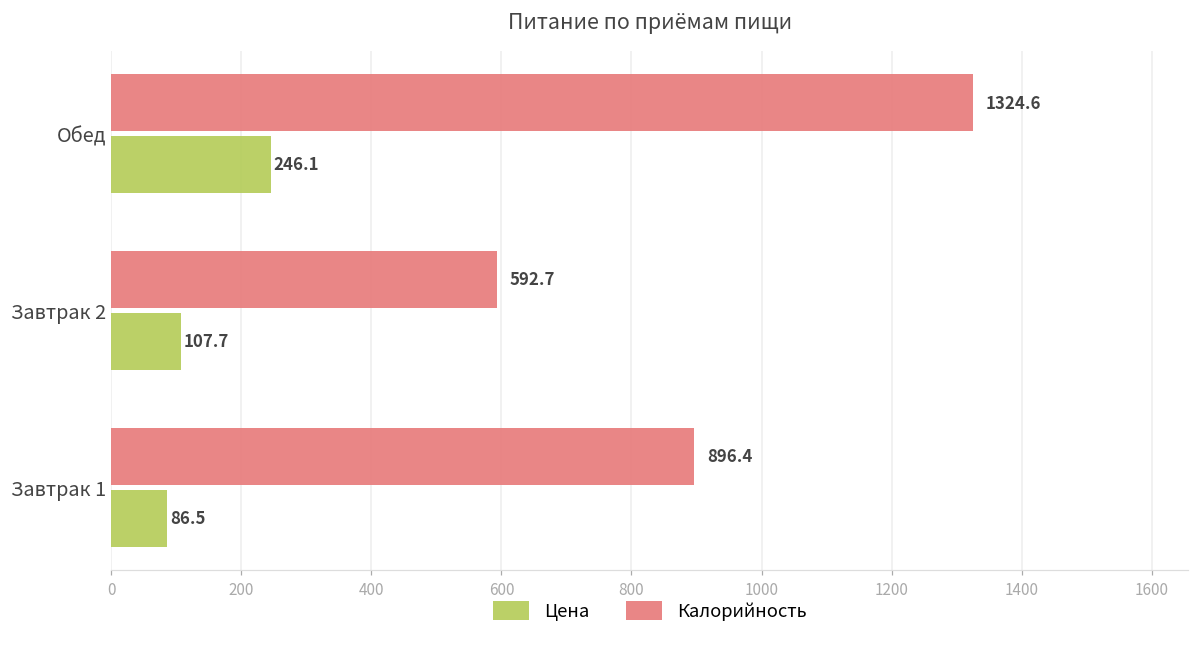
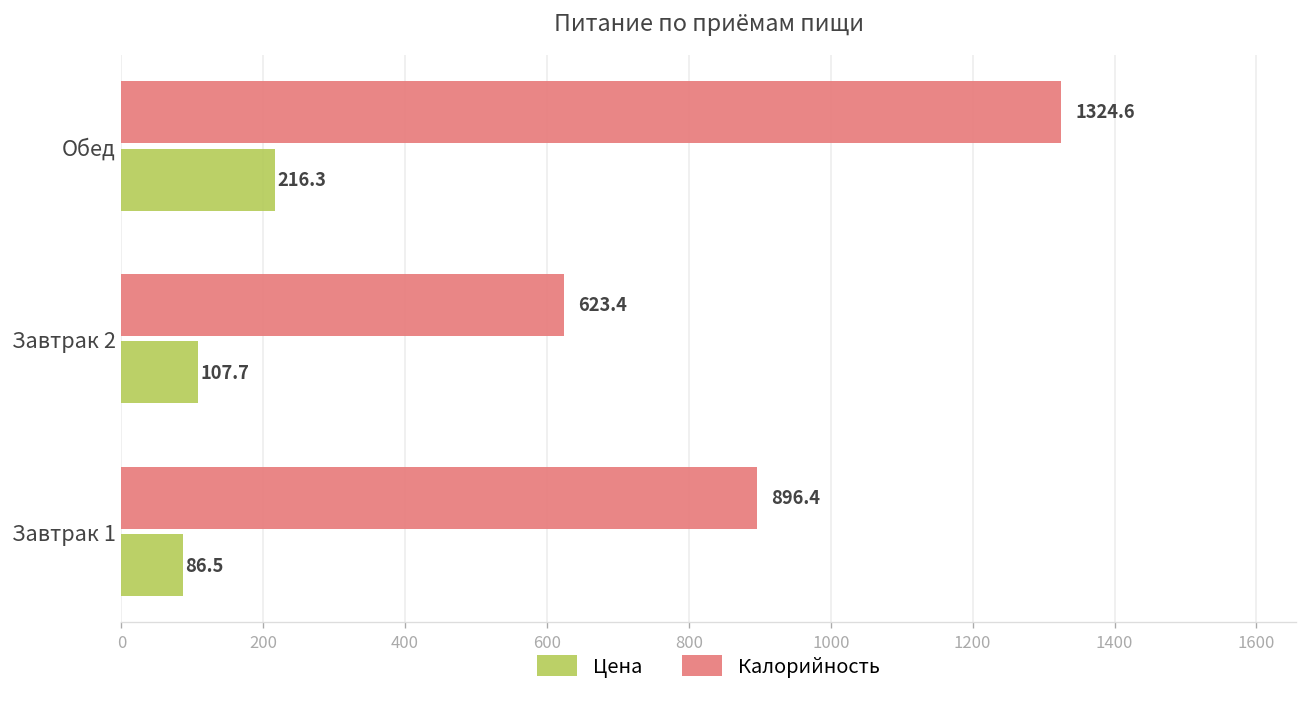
Цена, Обед: 246.1 -> 216.3
Калорийность, Завтрак 2: 592.7 -> 623.4
